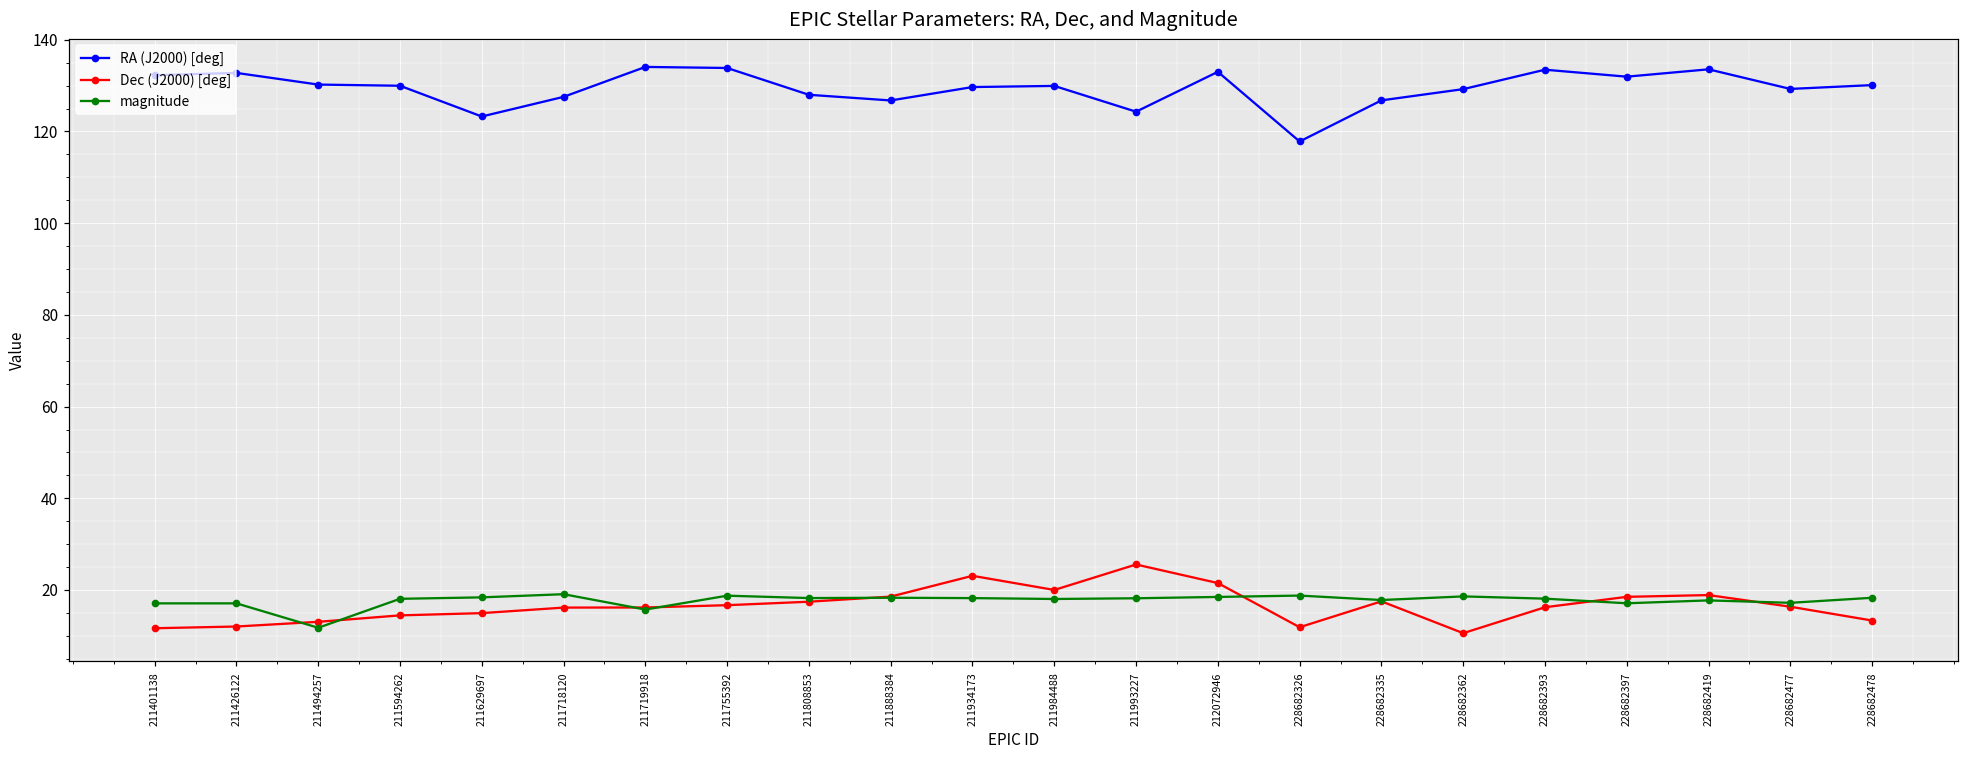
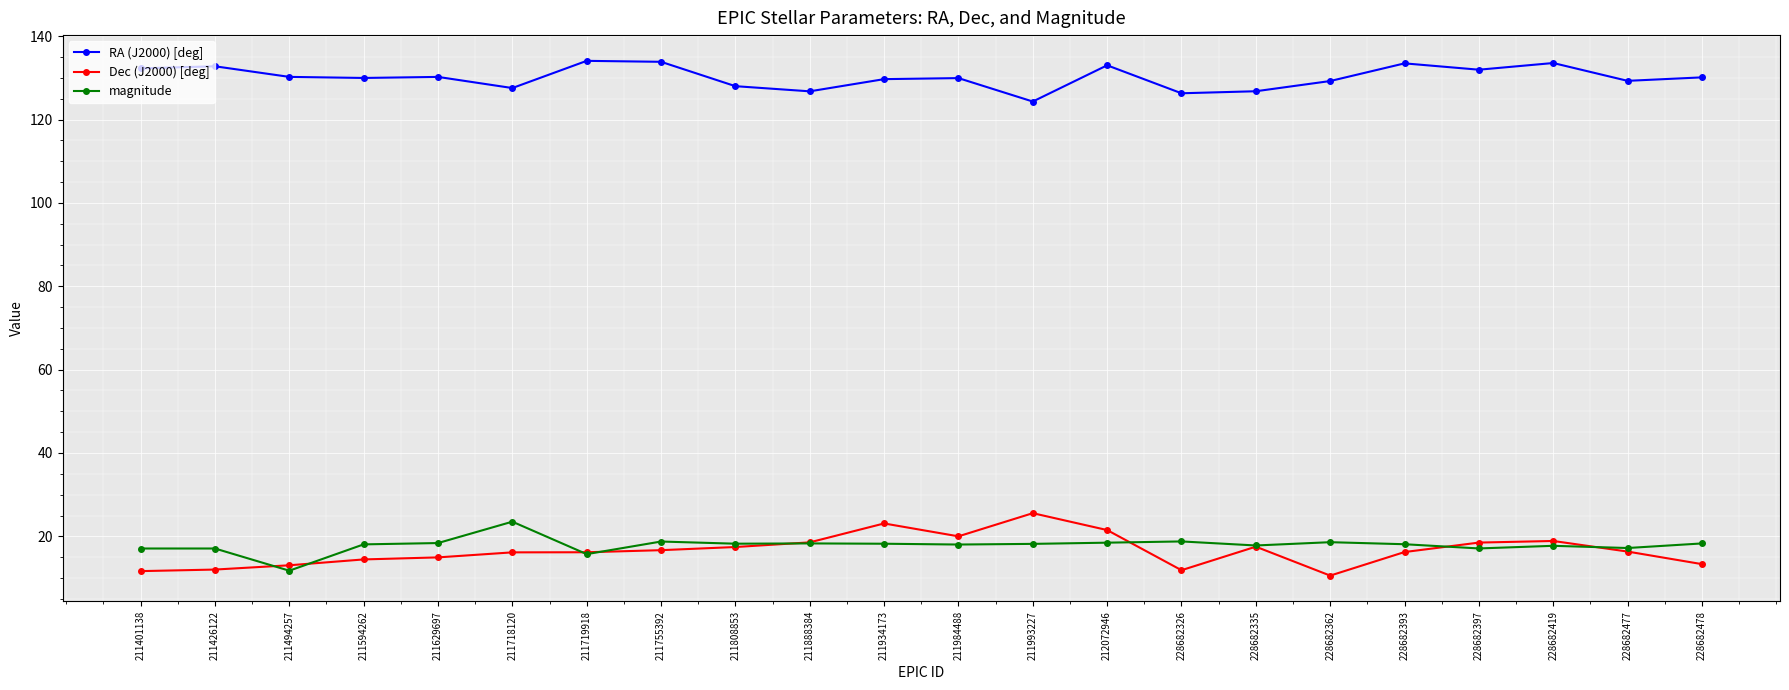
RA (J2000) [deg], 211629697: 123 -> 130
magnitude, 211718120: 19 -> 24
RA (J2000) [deg], 228682326: 118 -> 126
